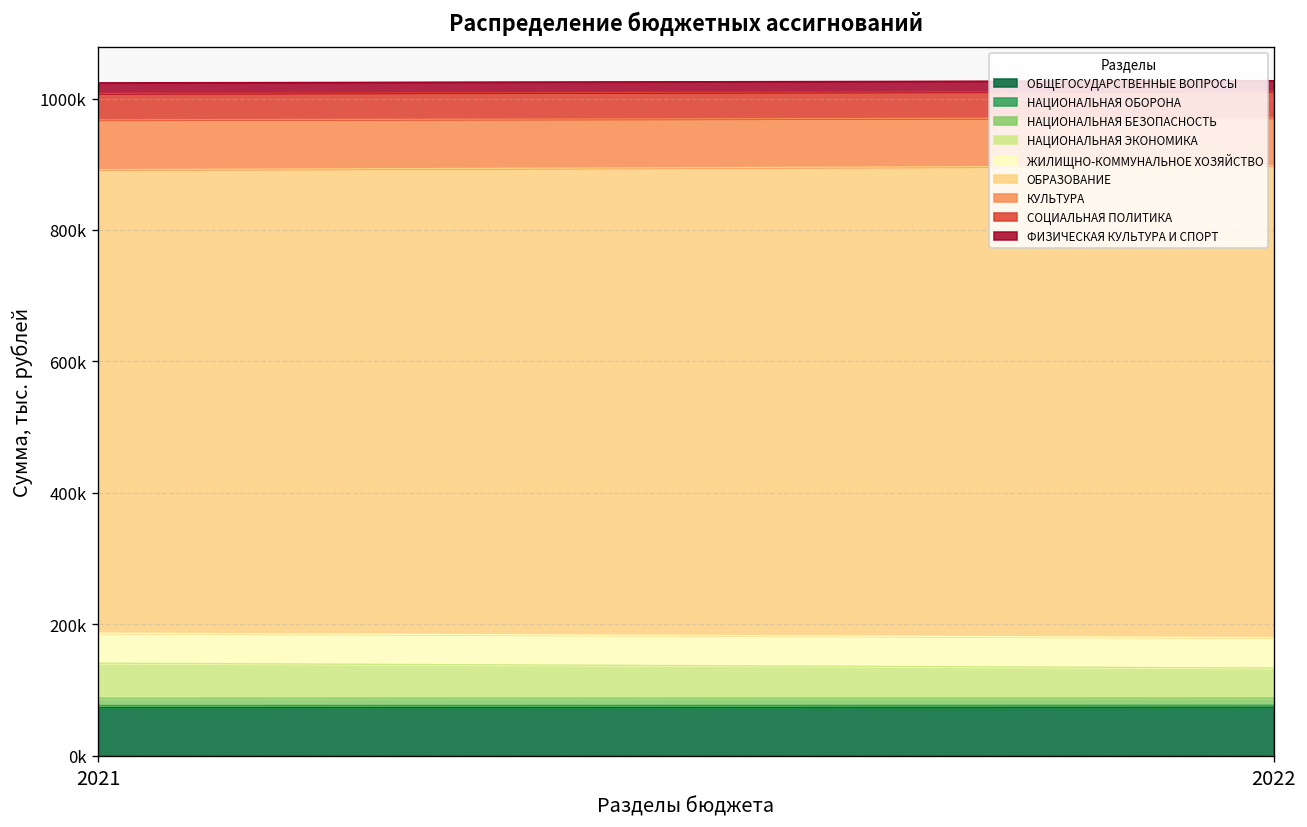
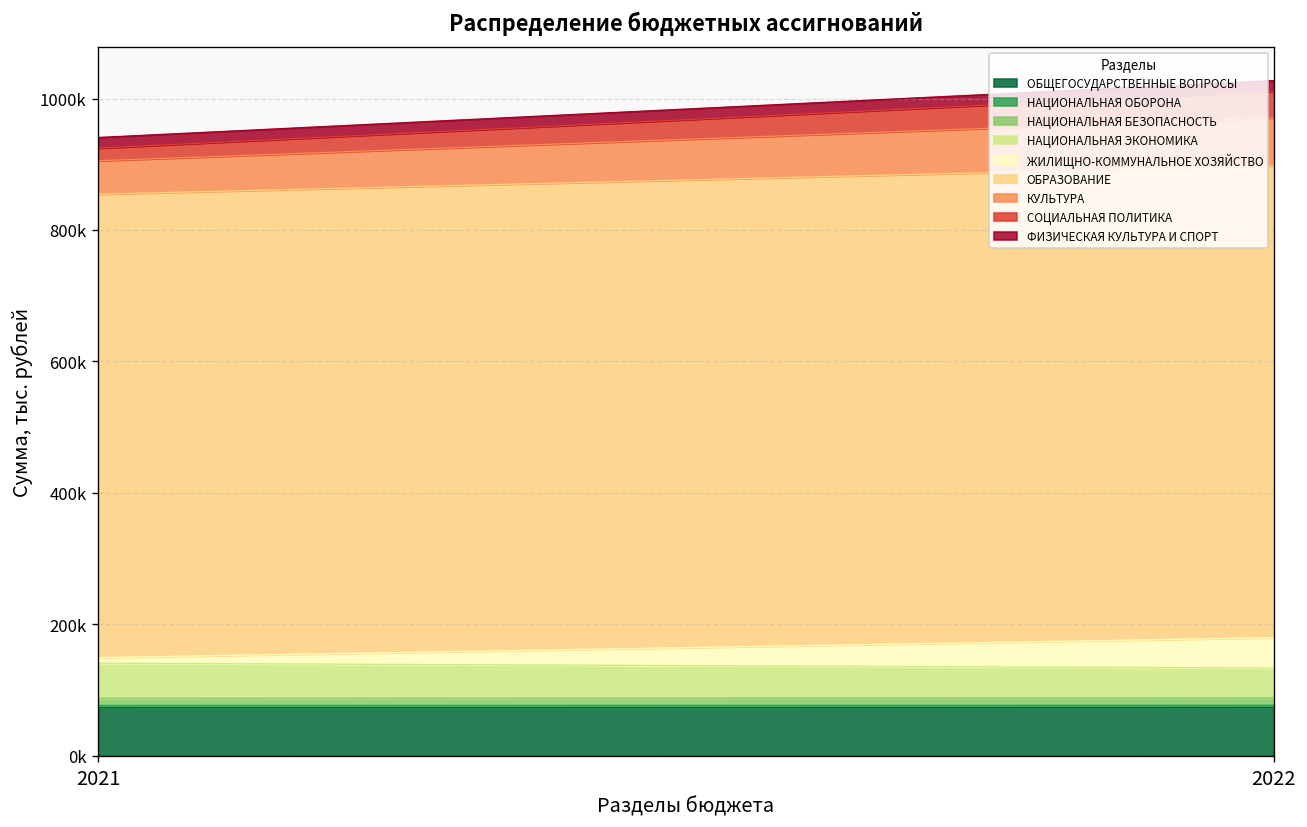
ЖИЛИЩНО-КОММУНАЛЬНОЕ ХОЗЯЙСТВО, 2021: 50000 -> 10000
КУЛЬТУРА, 2021: 80000 -> 50000
СОЦИАЛЬНАЯ ПОЛИТИКА, 2021: 40000 -> 20000
